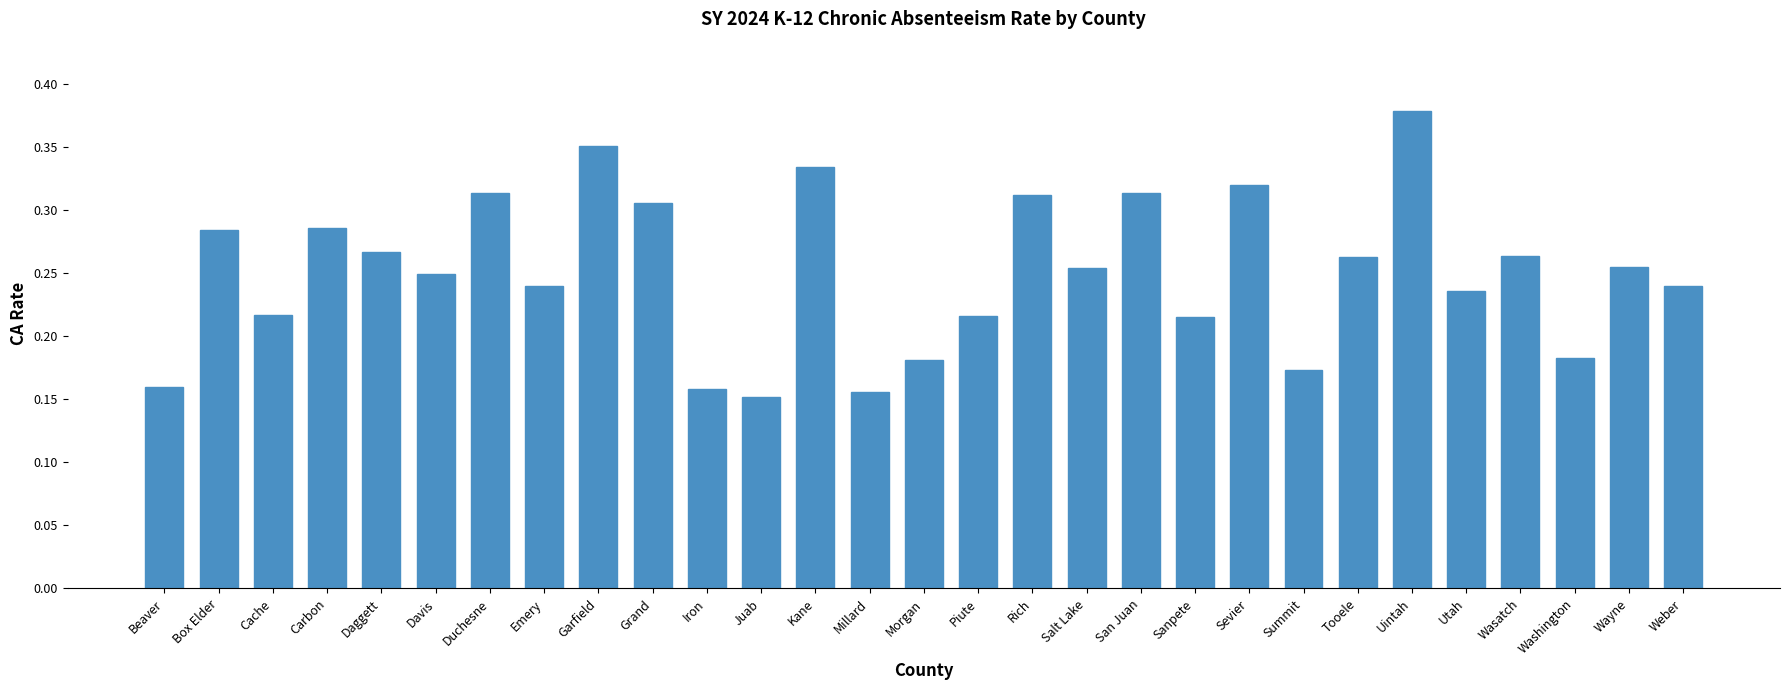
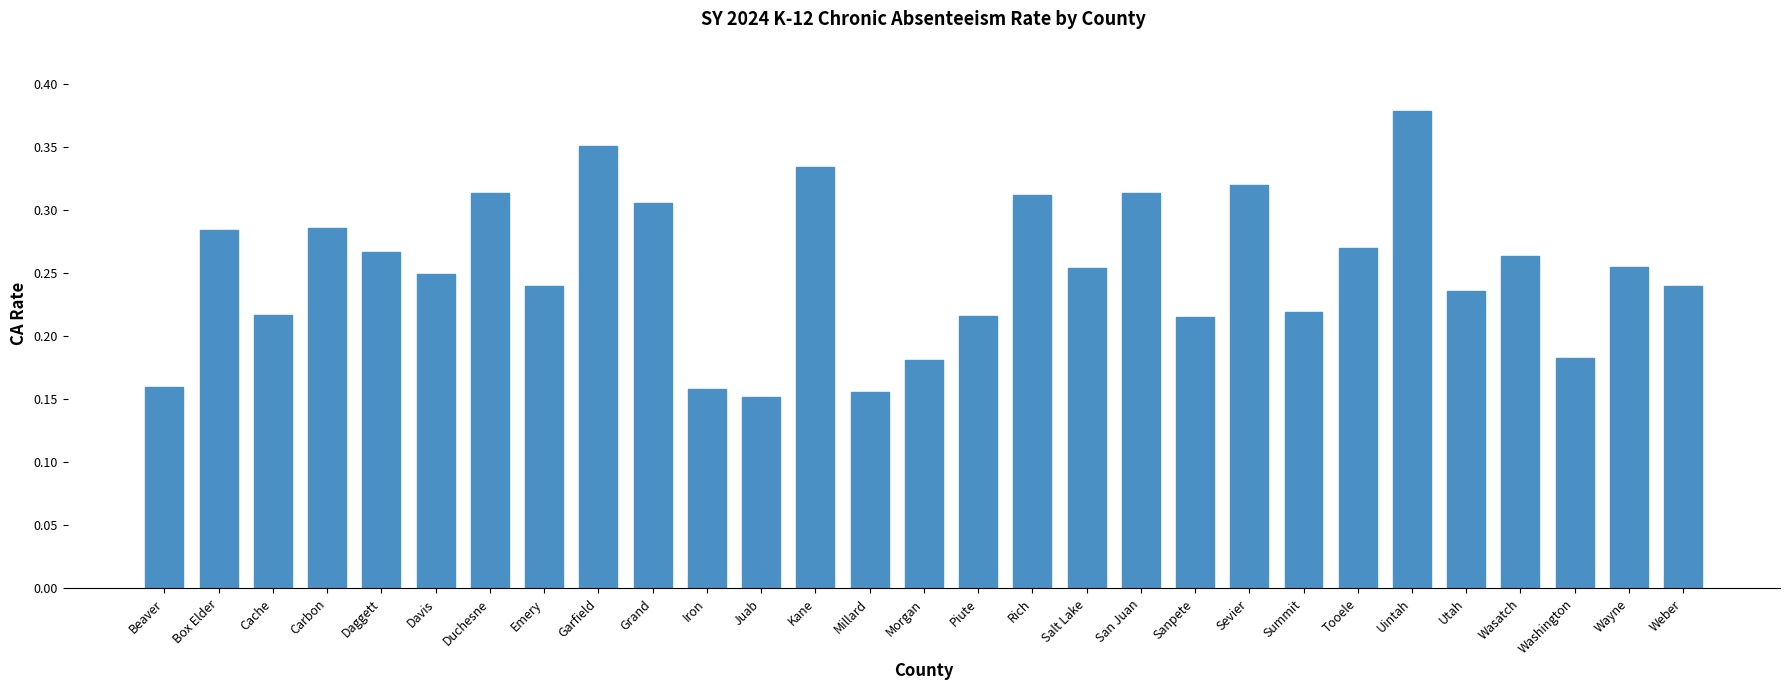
Summit: 0.173 -> 0.219
Tooele: 0.263 -> 0.270
